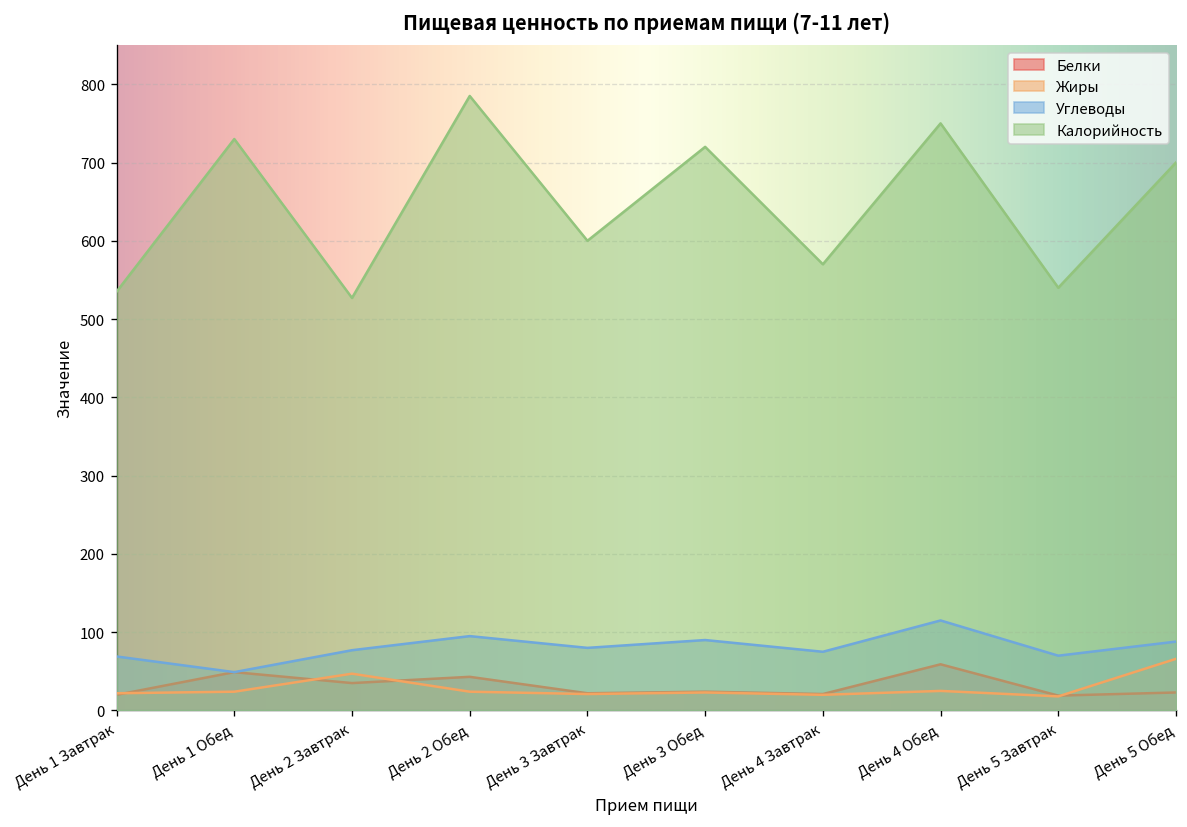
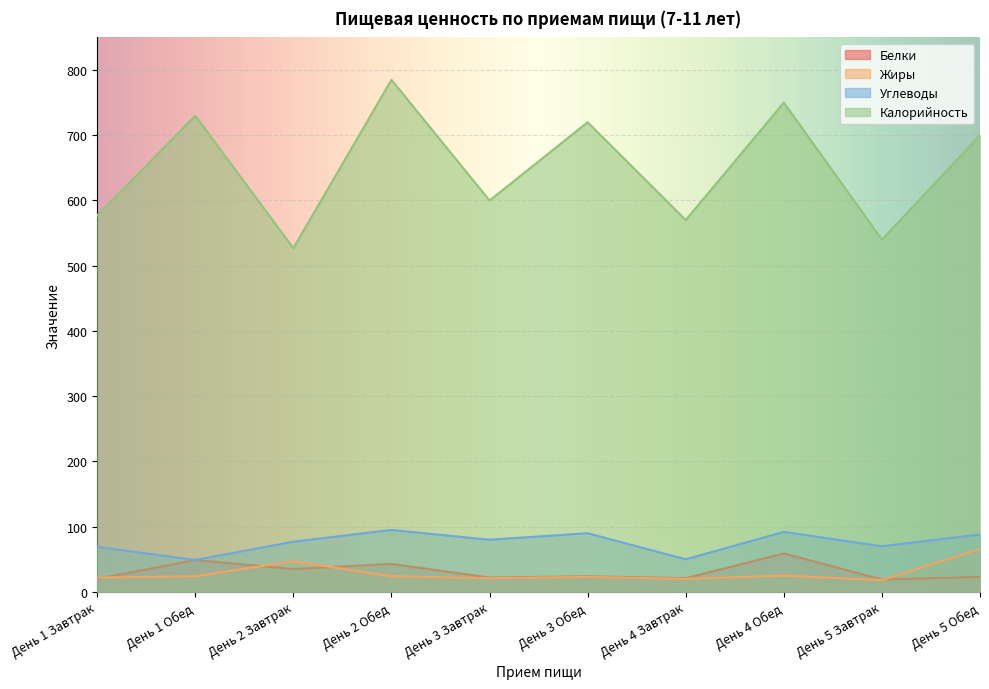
Калорийность, День 1 Завтрак: 540 -> 580
Углеводы, День 4 Завтрак: 80 -> 50
Углеводы, День 4 Обед: 120 -> 90
